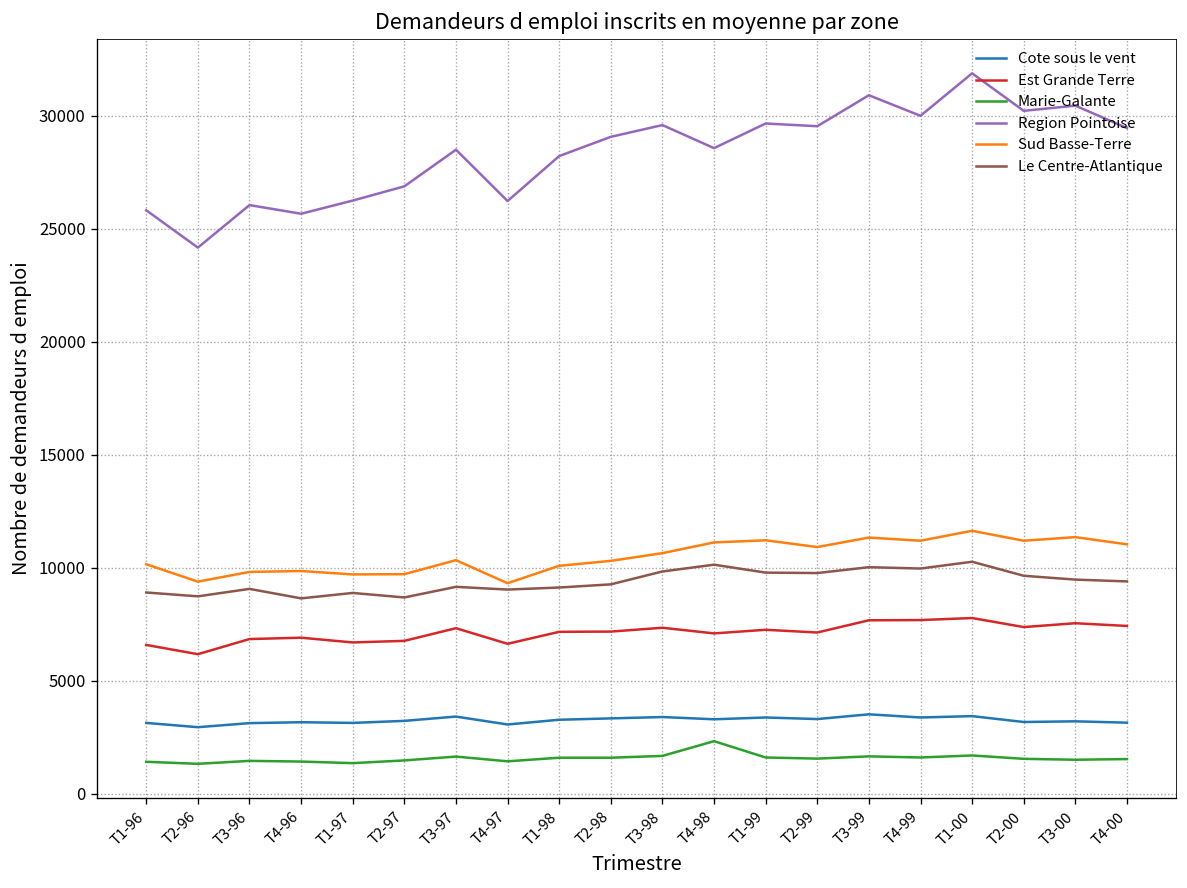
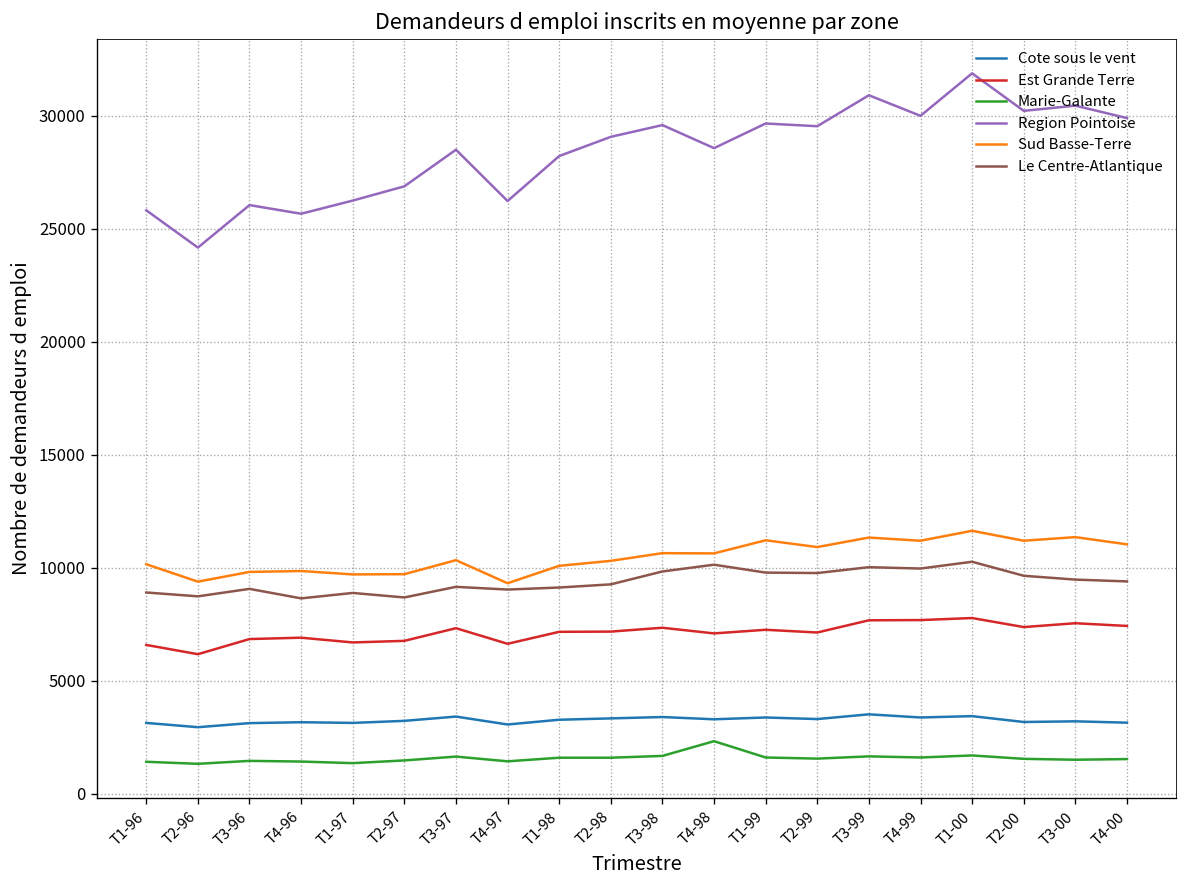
Sud Basse-Terre, T4-98: 11100 -> 10600
Region Pointoise, T4-00: 29400 -> 29900
